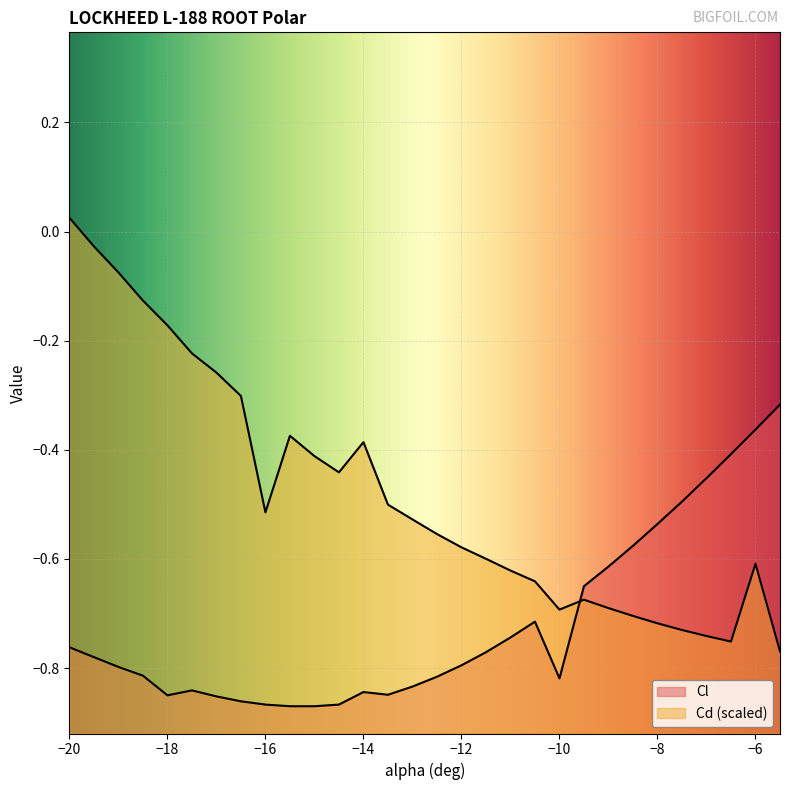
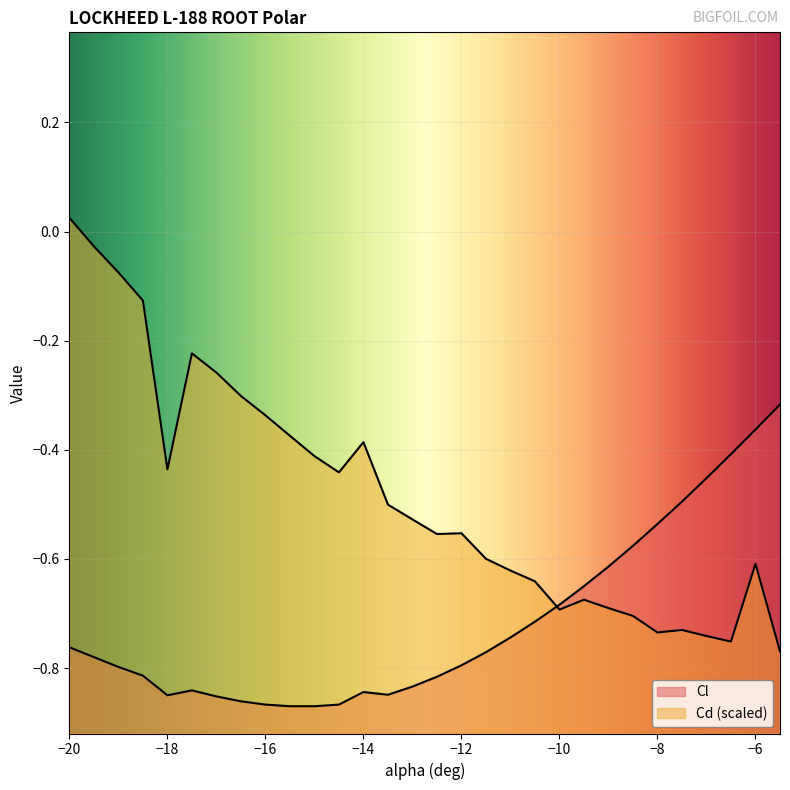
Cd (scaled), −18: -0.17 -> -0.44
Cd (scaled), −16: -0.51 -> -0.34
Cd (scaled), −12: -0.58 -> -0.55
Cl, −10: -0.82 -> -0.68
Cd (scaled), −8: -0.72 -> -0.73
